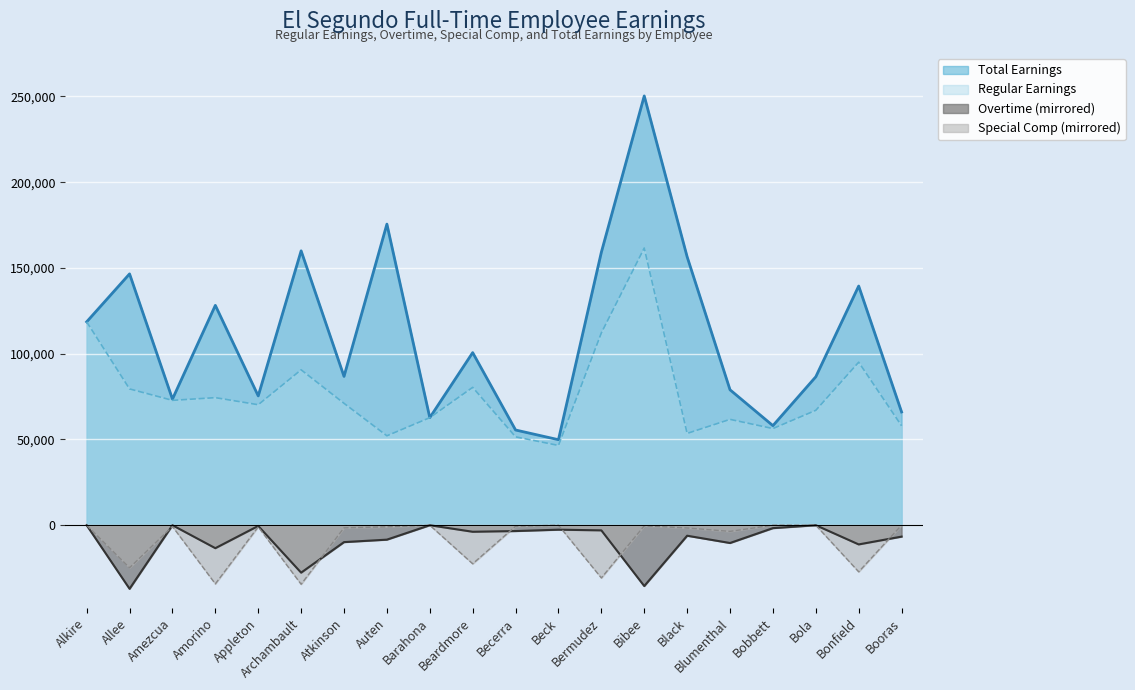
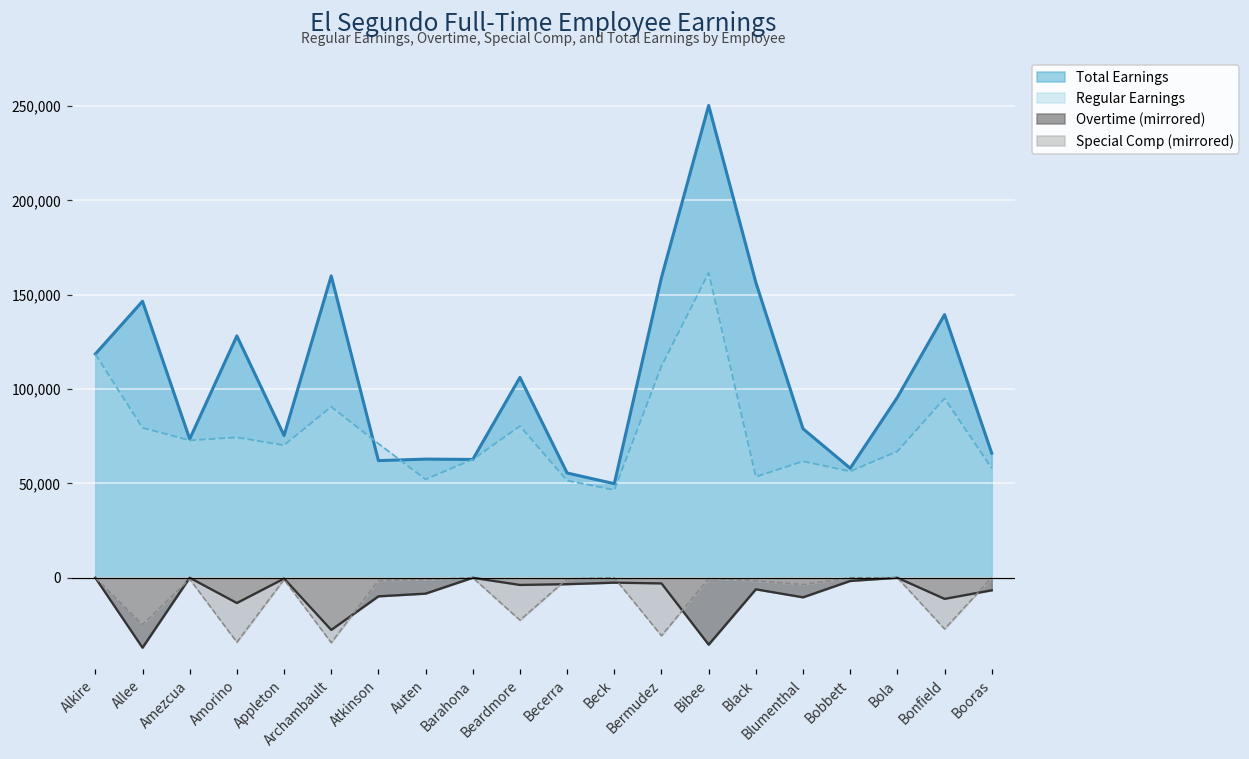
Total Earnings, Atkinson: 87,000 -> 62,000
Total Earnings, Auten: 176,000 -> 63,000
Total Earnings, Beardmore: 101,000 -> 106,000
Total Earnings, Bola: 87,000 -> 96,000
